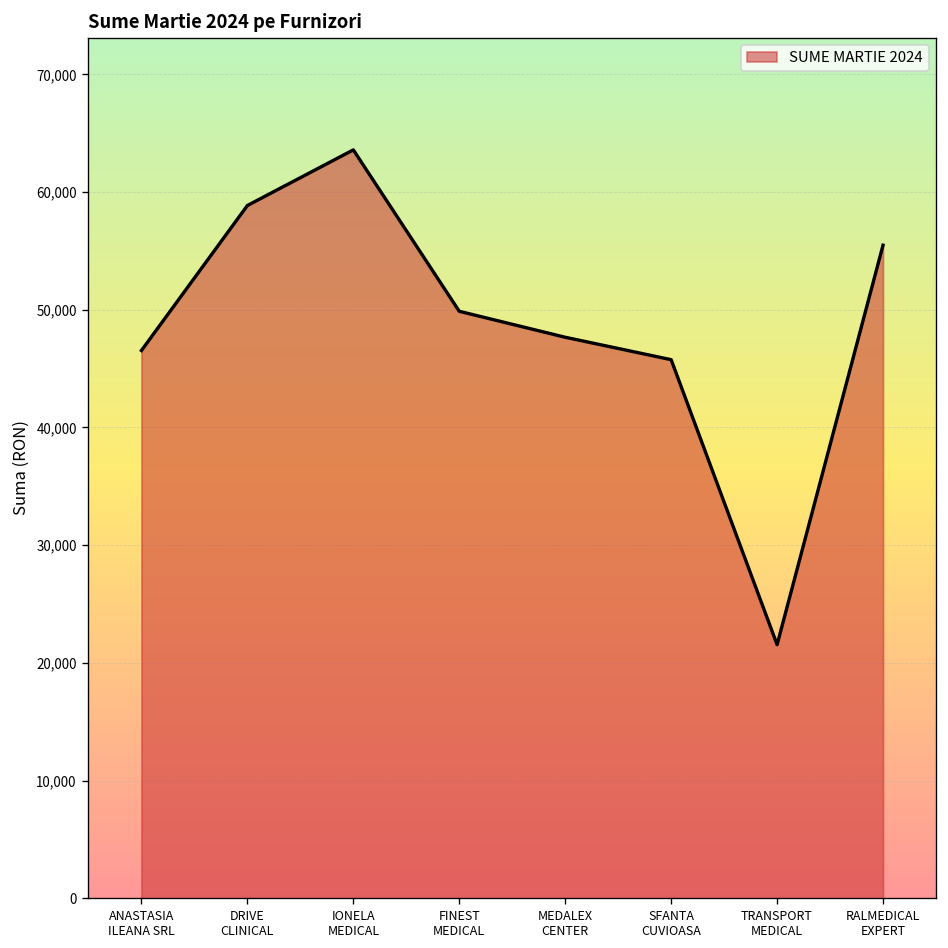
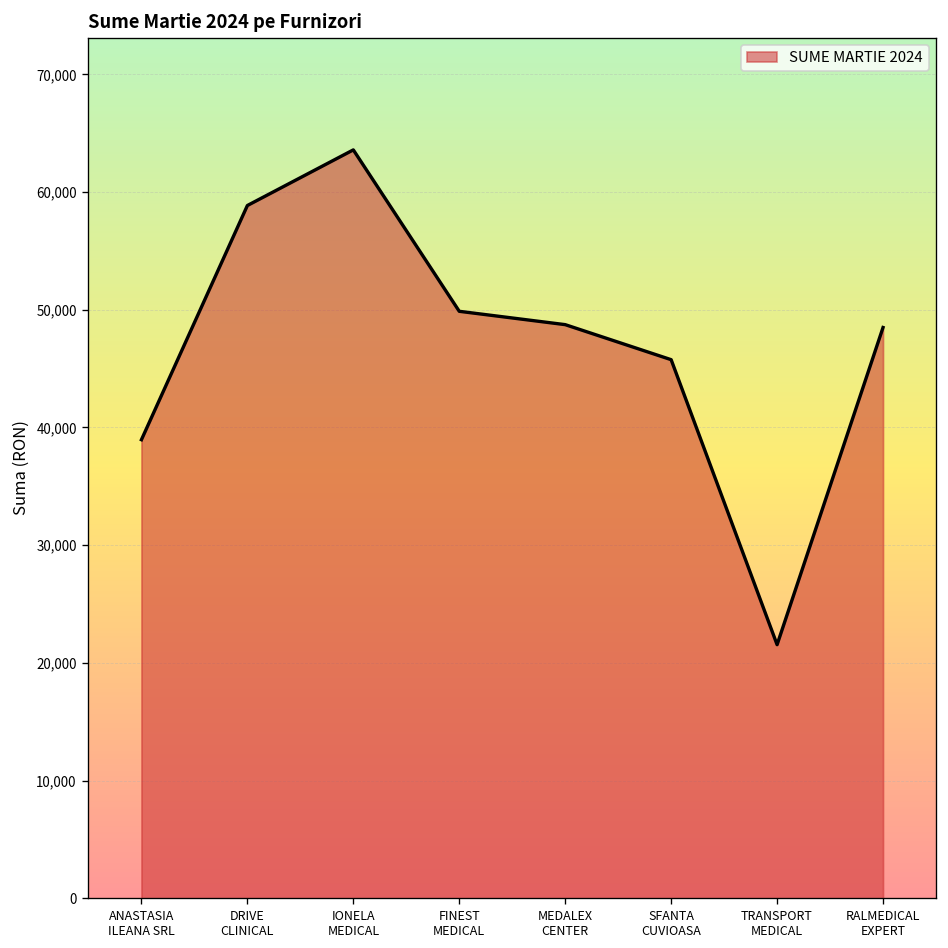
ANASTASIA ILEANA SRL: 47,000 -> 39,000
MEDALEX CENTER: 48,000 -> 49,000
RALMEDICAL EXPERT: 55,000 -> 48,000
